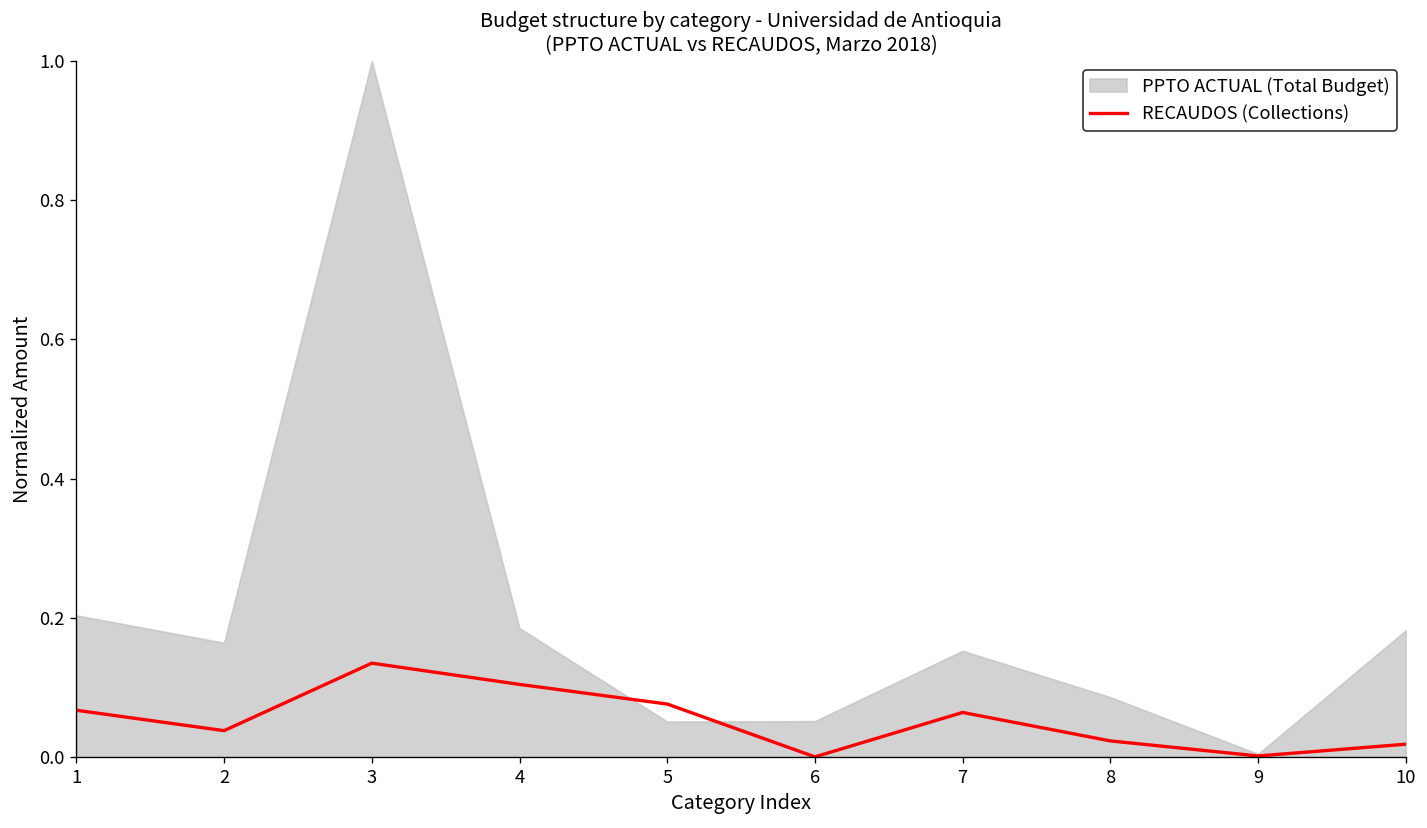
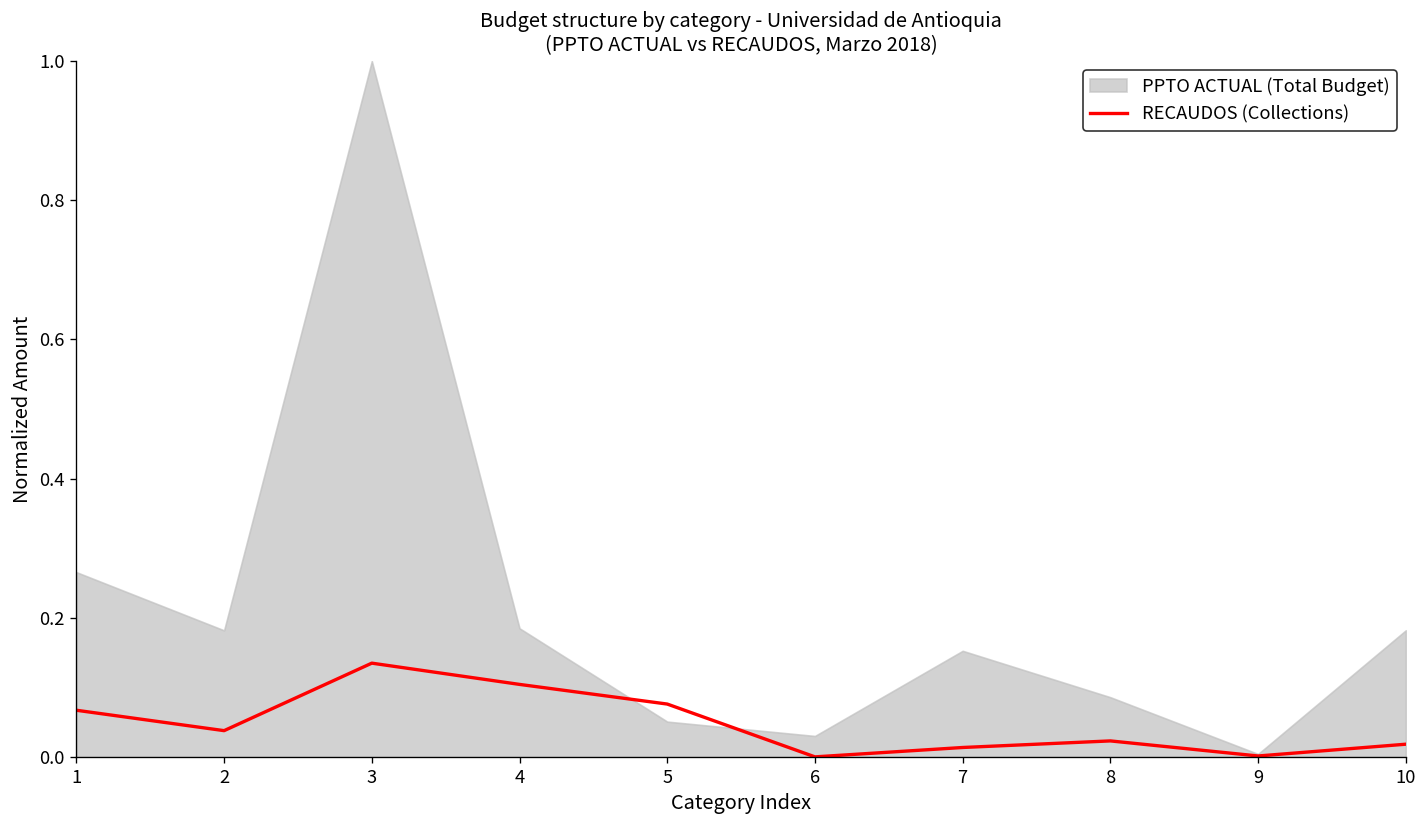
PPTO ACTUAL (Total Budget), 1: 0.20 -> 0.27
PPTO ACTUAL (Total Budget), 2: 0.16 -> 0.18
PPTO ACTUAL (Total Budget), 6: 0.05 -> 0.03
RECAUDOS (Collections), 7: 0.06 -> 0.01
